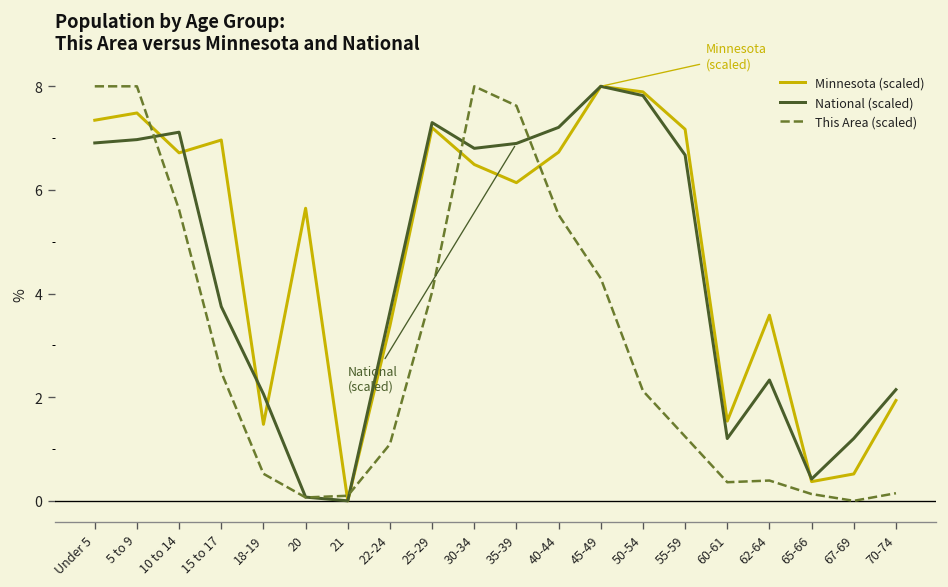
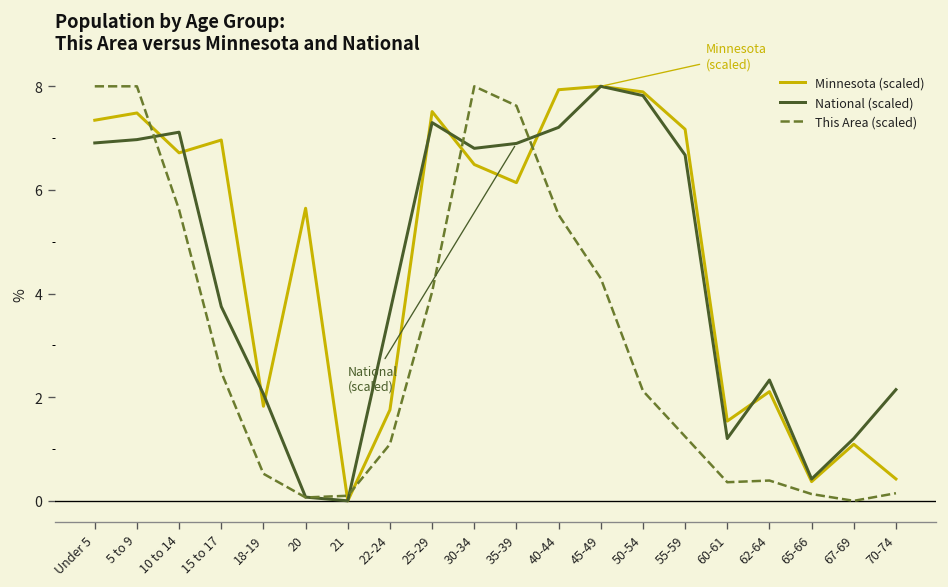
Minnesota (scaled), 18-19: 1.5 -> 1.8
Minnesota (scaled), 22-24: 3.4 -> 1.8
Minnesota (scaled), 25-29: 7.2 -> 7.5
Minnesota (scaled), 40-44: 6.7 -> 7.9
Minnesota (scaled), 62-64: 3.6 -> 2.1
Minnesota (scaled), 67-69: 0.5 -> 1.1
Minnesota (scaled), 70-74: 1.9 -> 0.4
